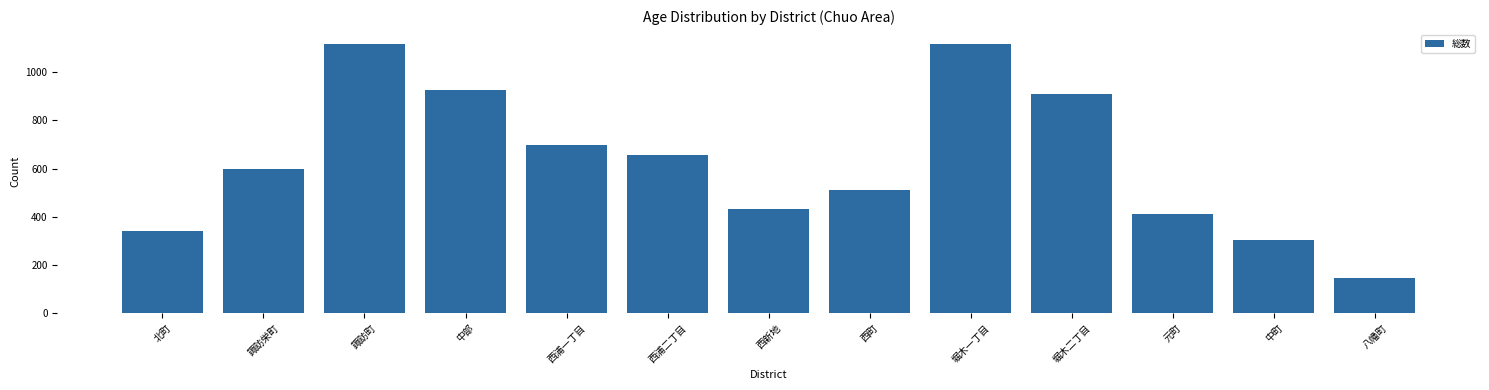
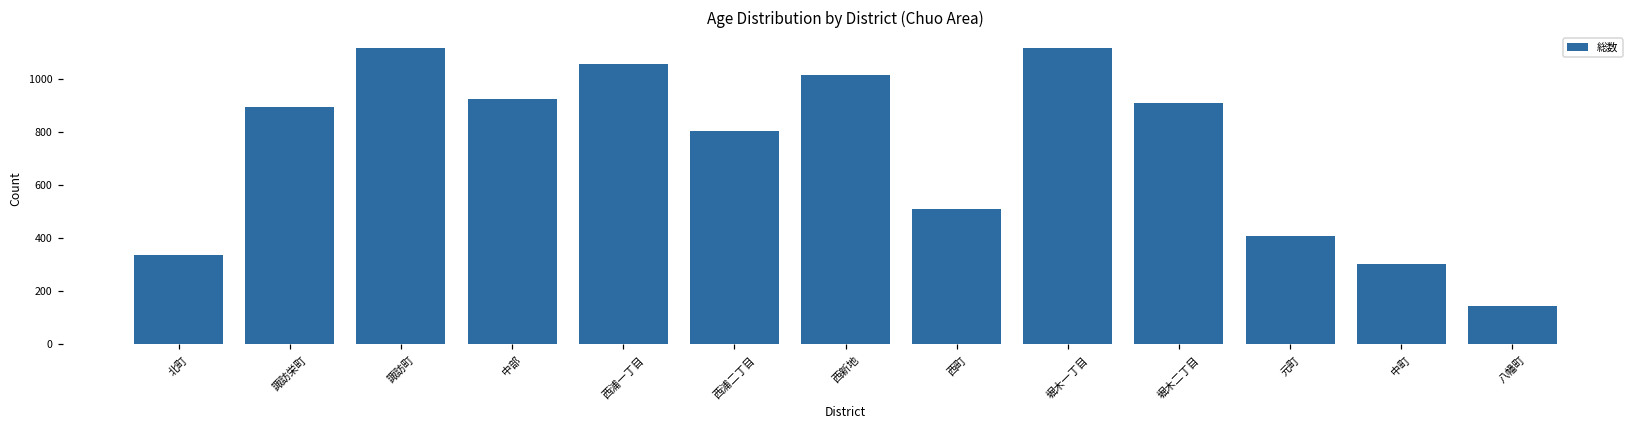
諏訪栄町: 600 -> 900
西浦一丁目: 700 -> 1060
西浦二丁目: 660 -> 800
西新地: 430 -> 1020
